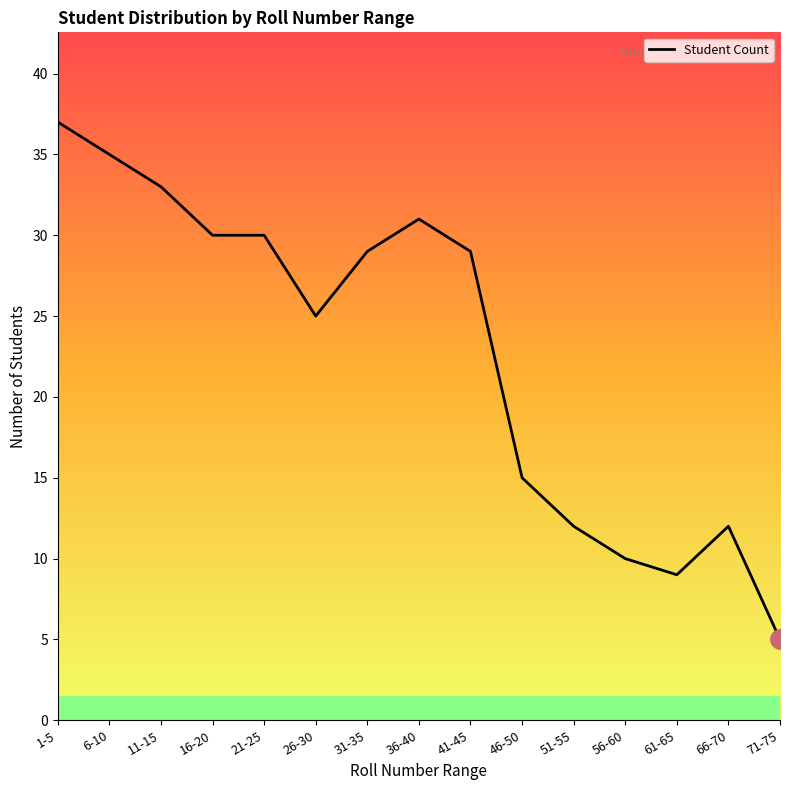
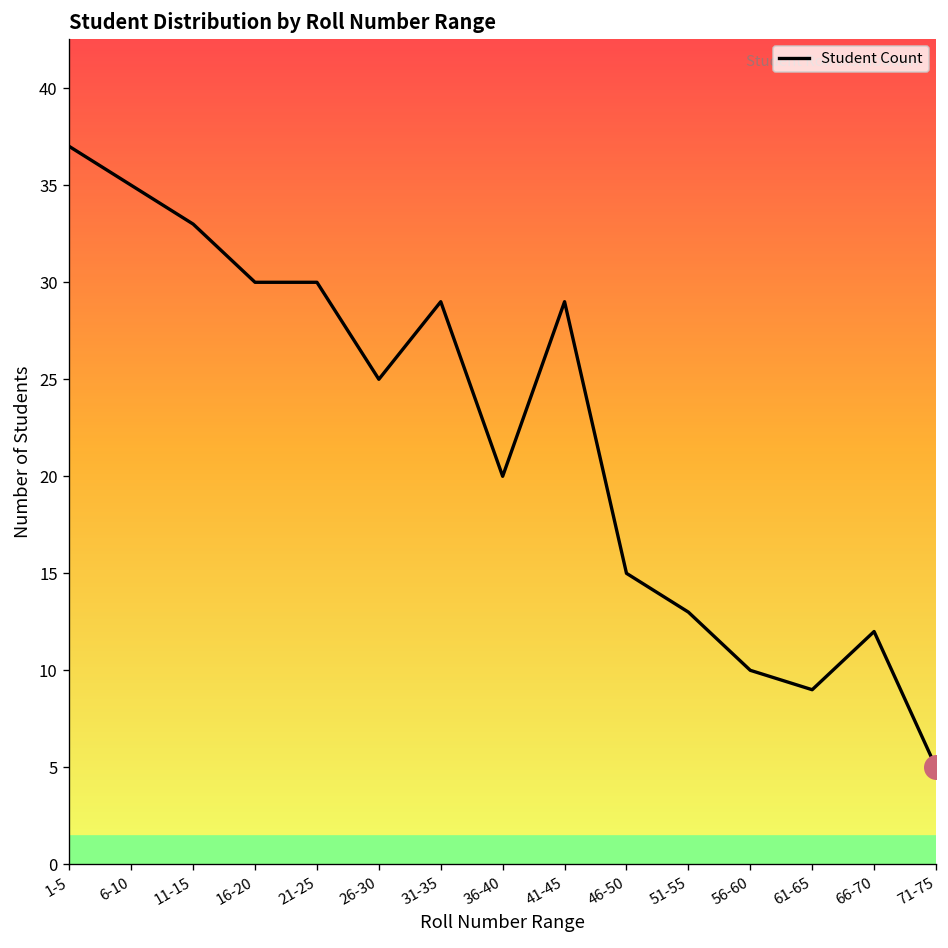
Student Count, 36-40: 31 -> 20
Student Count, 51-55: 12 -> 13
